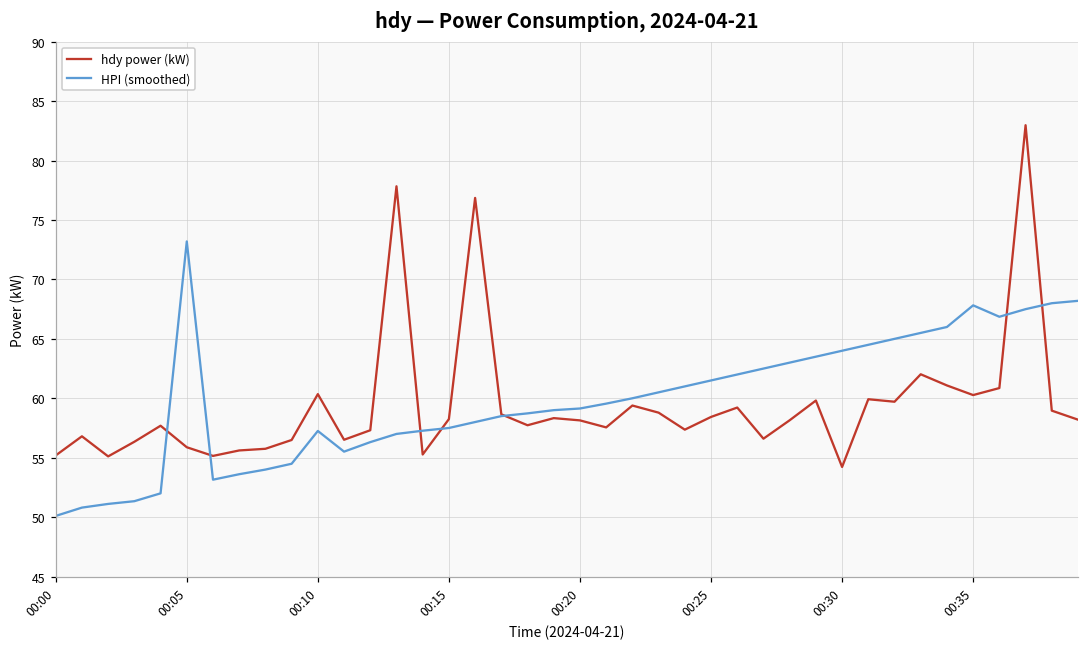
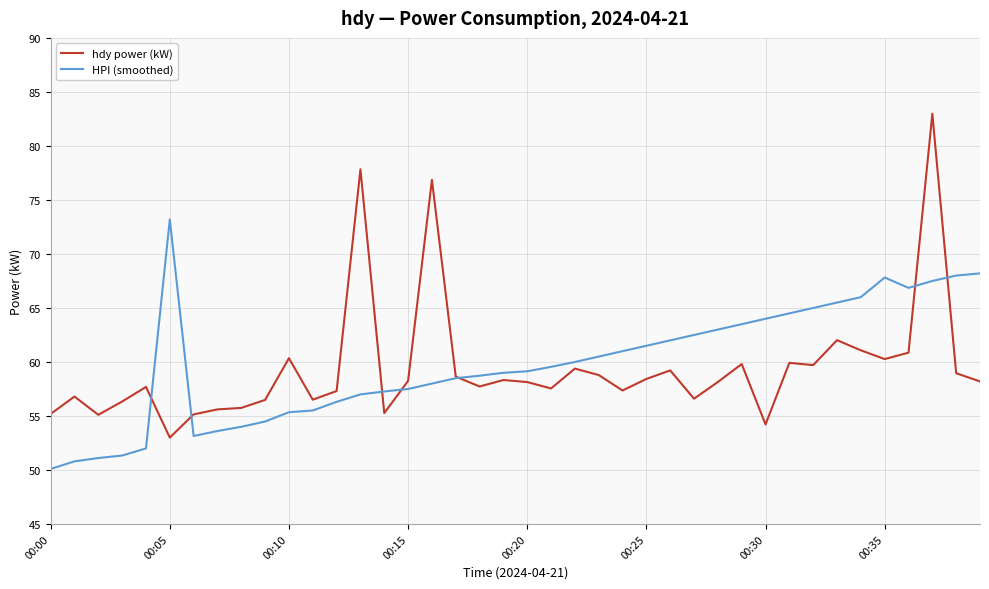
hdy power (kW), 00:05: 55.9 -> 53.0
HPI (smoothed), 00:10: 57.3 -> 55.4
